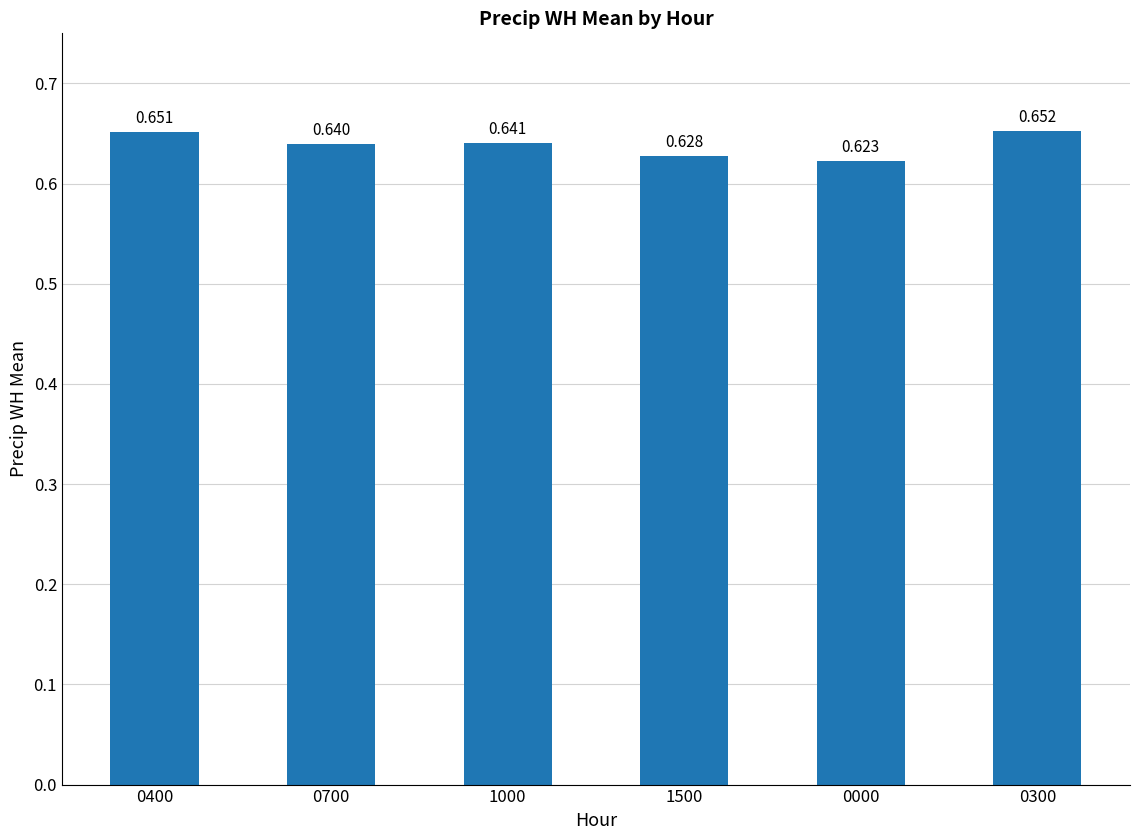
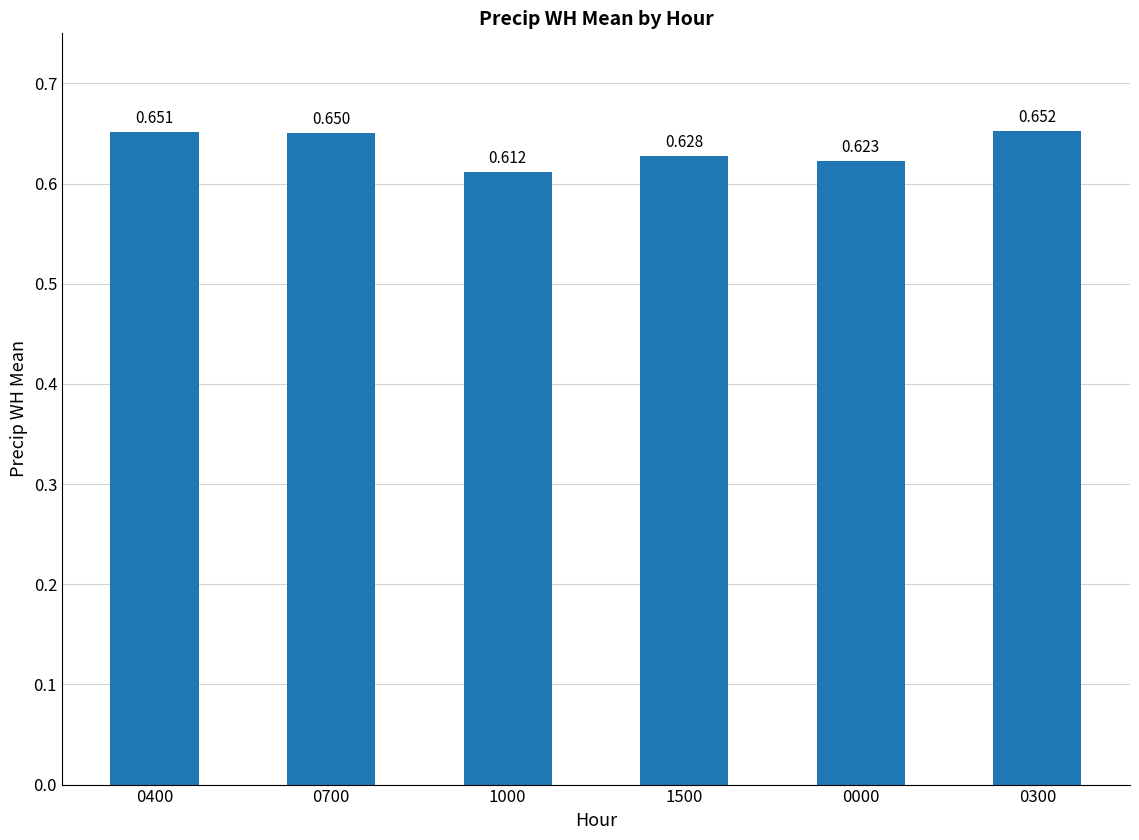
0700: 0.640 -> 0.650
1000: 0.641 -> 0.612
